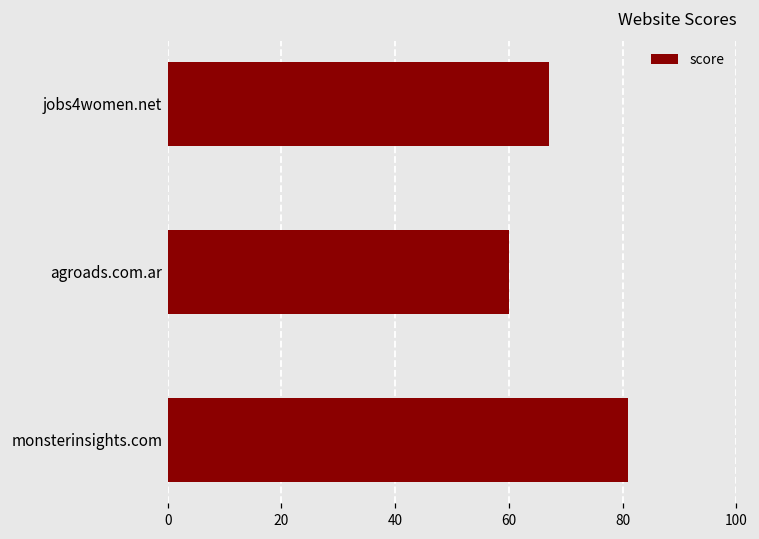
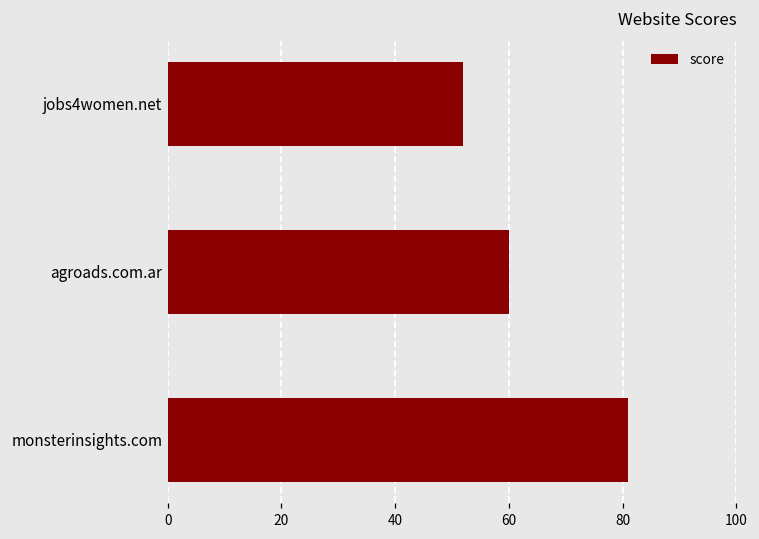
jobs4women.net: 67 -> 52
